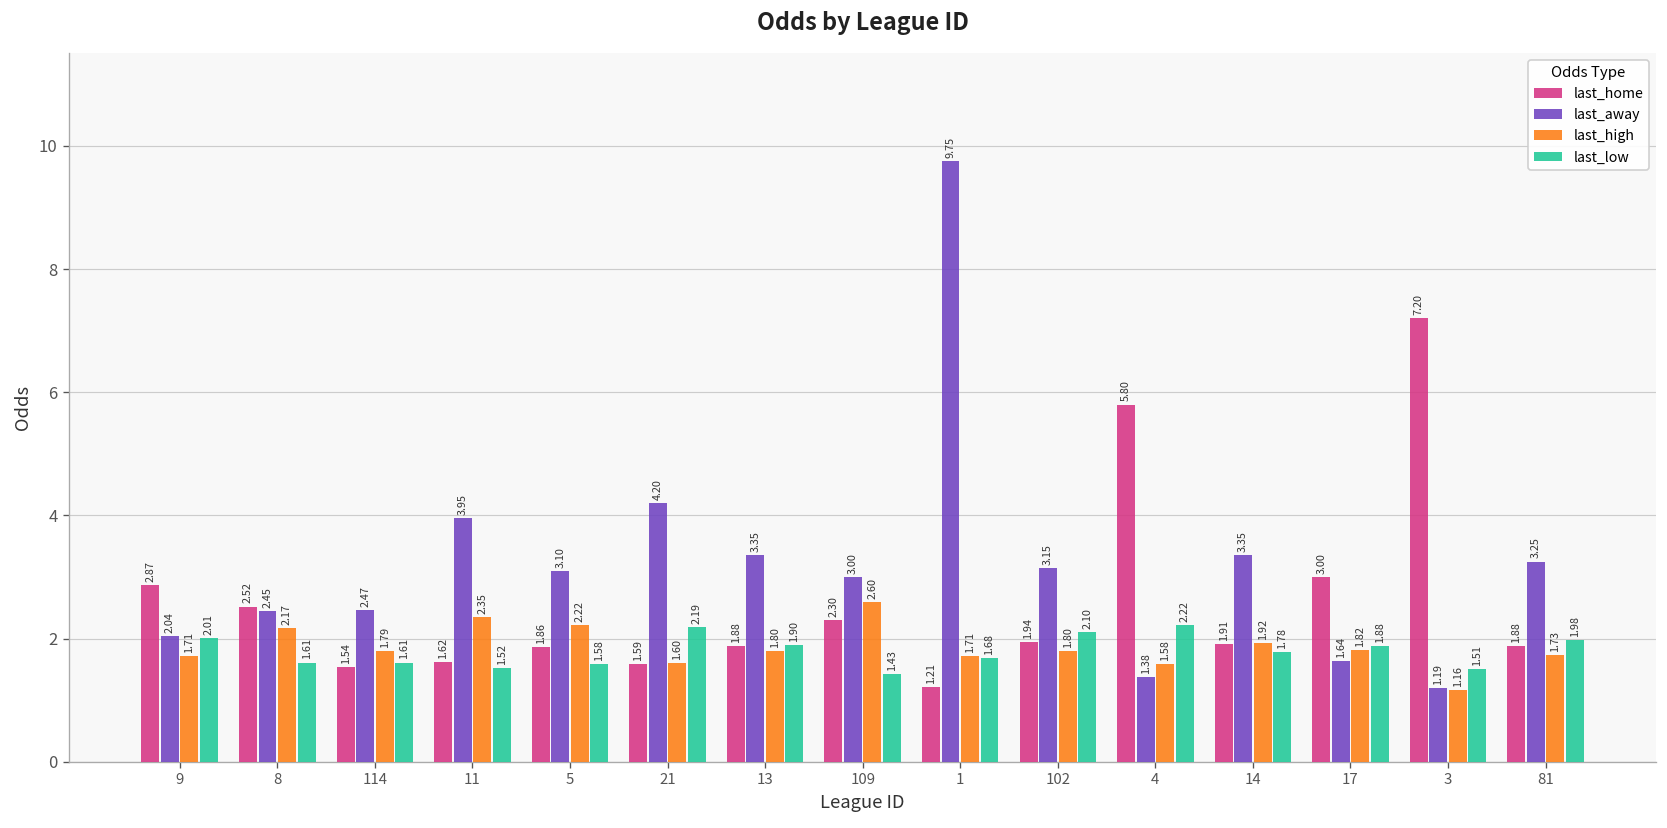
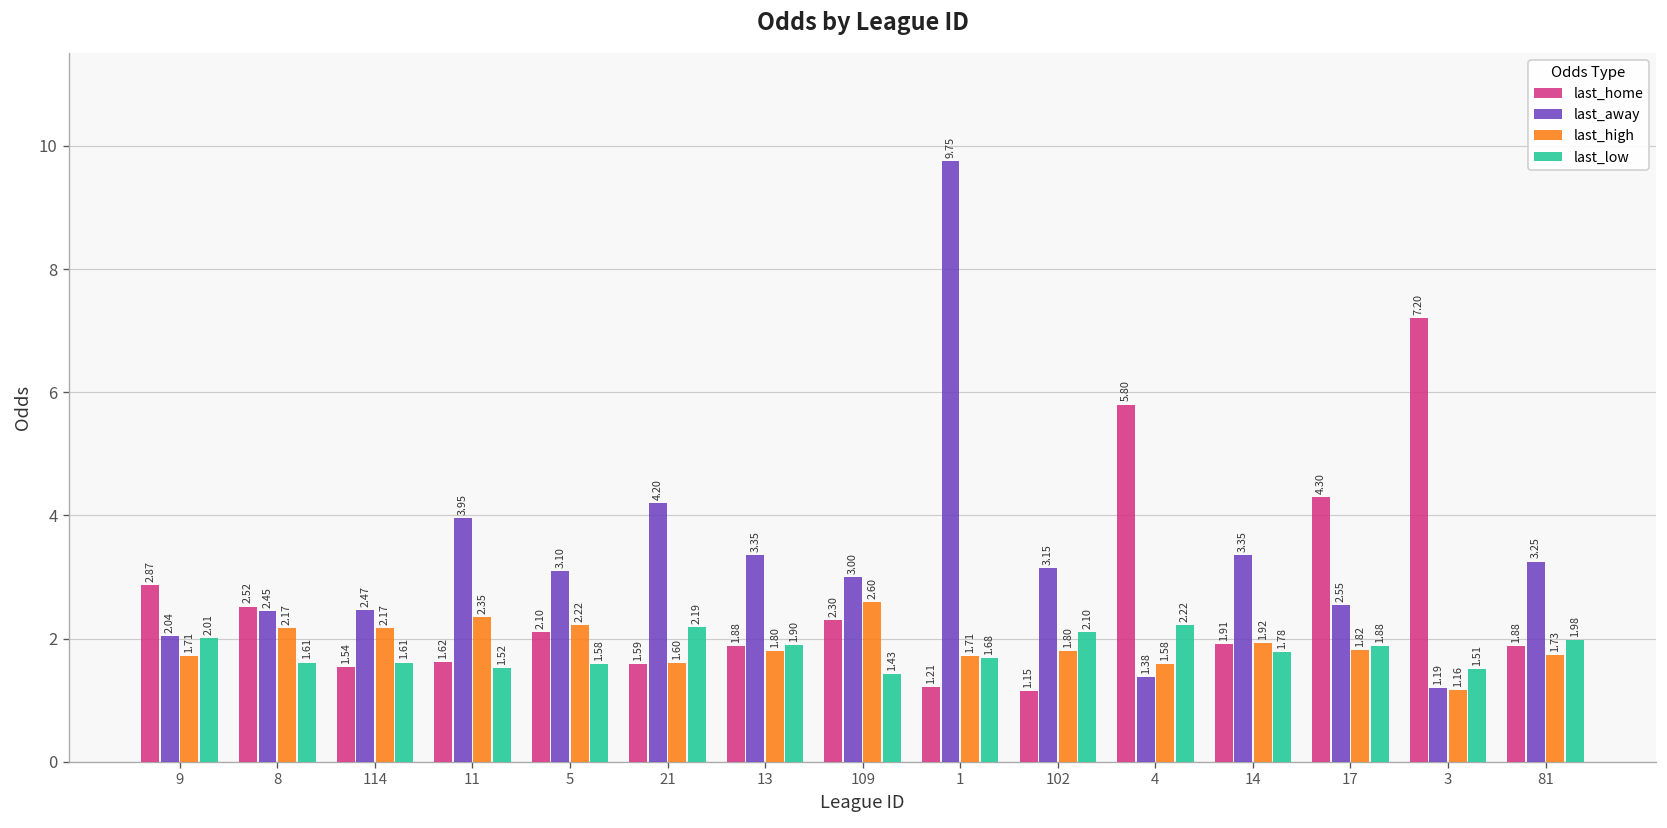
last_high, 114: 1.79 -> 2.17
last_home, 5: 1.86 -> 2.10
last_home, 102: 1.94 -> 1.15
last_home, 17: 3.00 -> 4.30
last_away, 17: 1.64 -> 2.55
